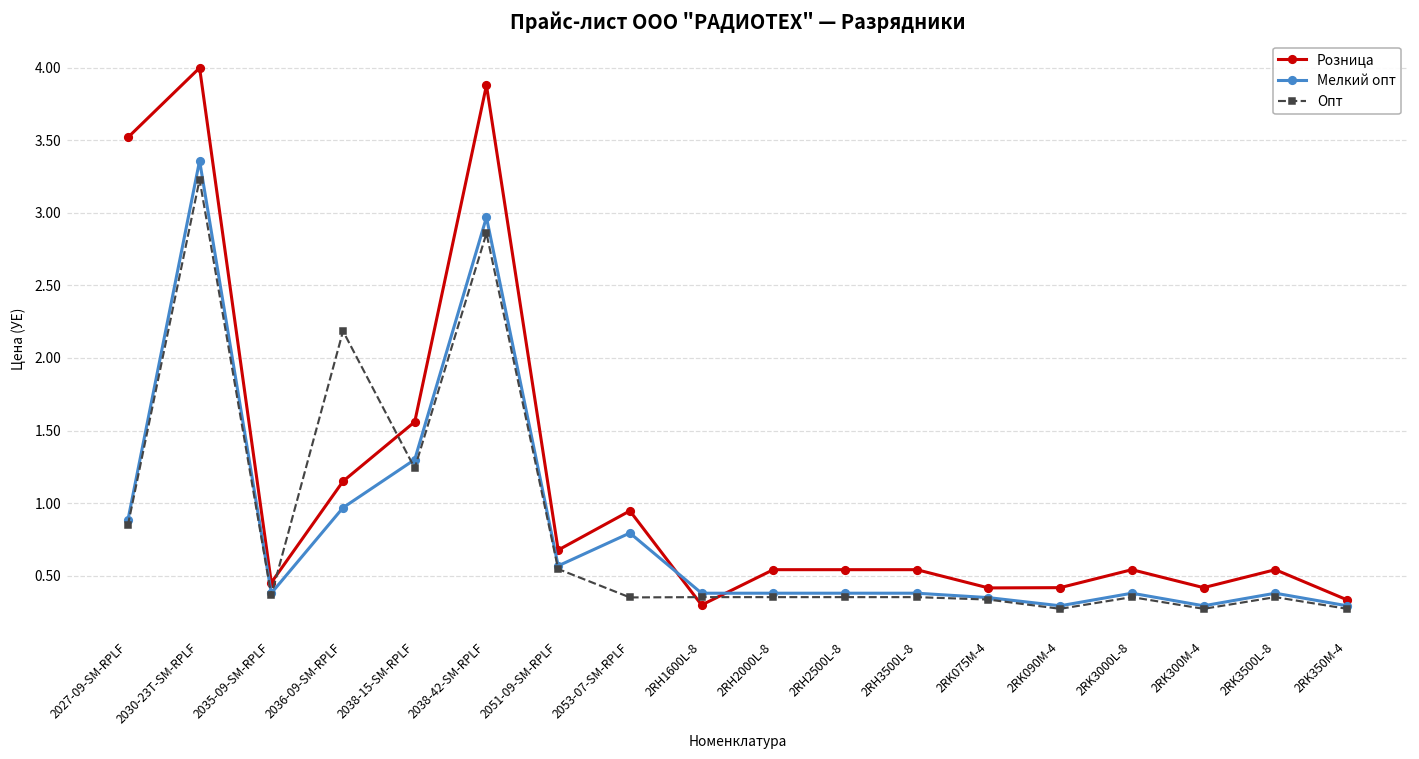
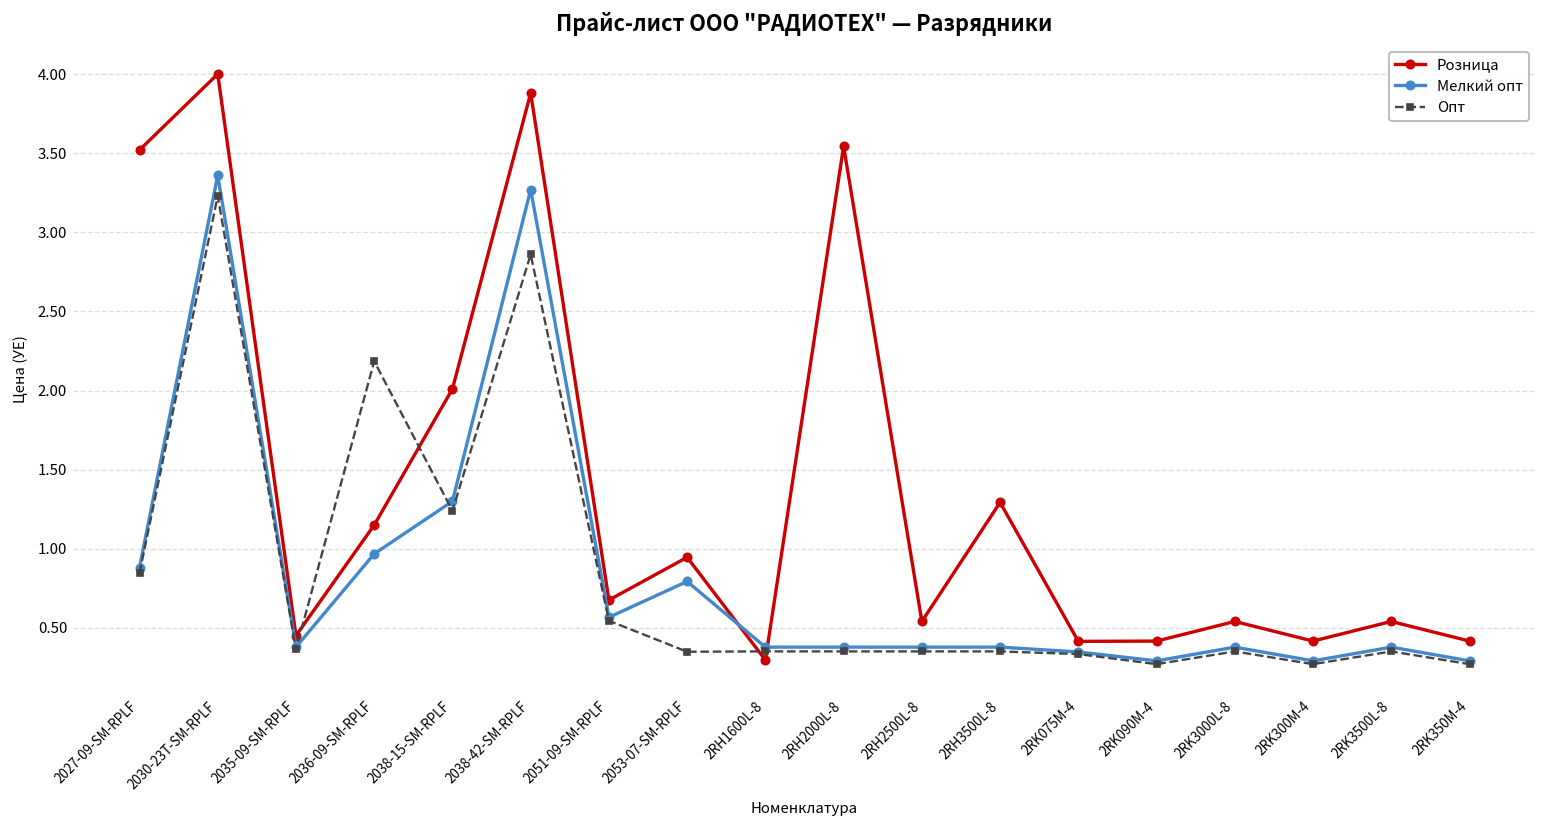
Розница, 2038-15-SM-RPLF: 1.56 -> 2.01
Мелкий опт, 2038-42-SM-RPLF: 2.97 -> 3.27
Розница, 2RH2000L-8: 0.54 -> 3.54
Розница, 2RH3500L-8: 0.54 -> 1.29
Розница, 2RK350M-4: 0.33 -> 0.42
